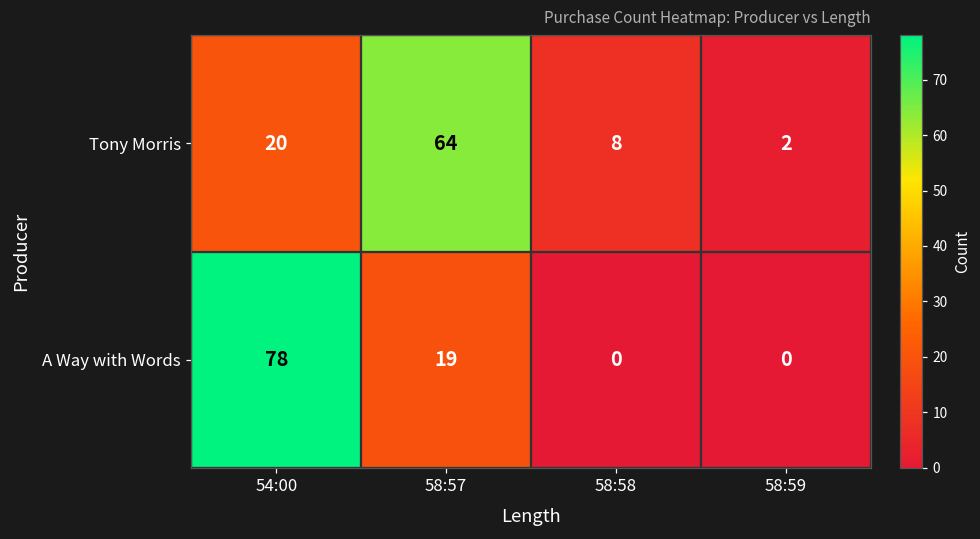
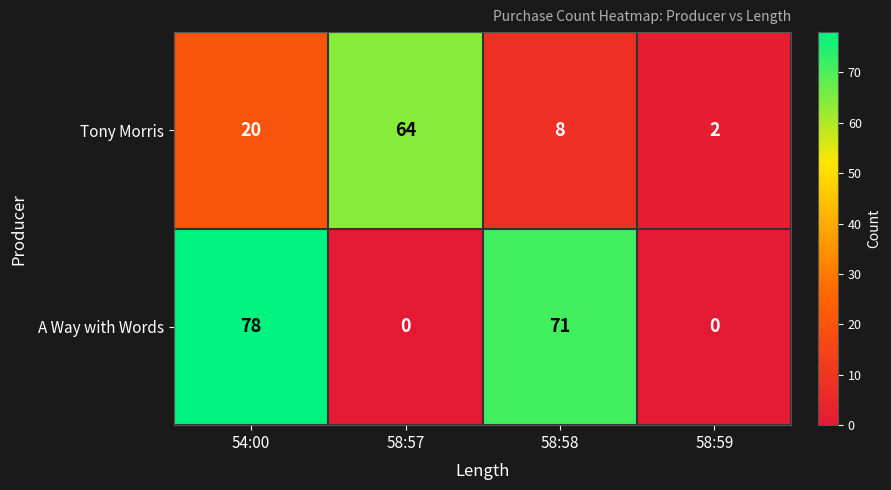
A Way with Words, 58:57: 19 -> 0
A Way with Words, 58:58: 0 -> 71
